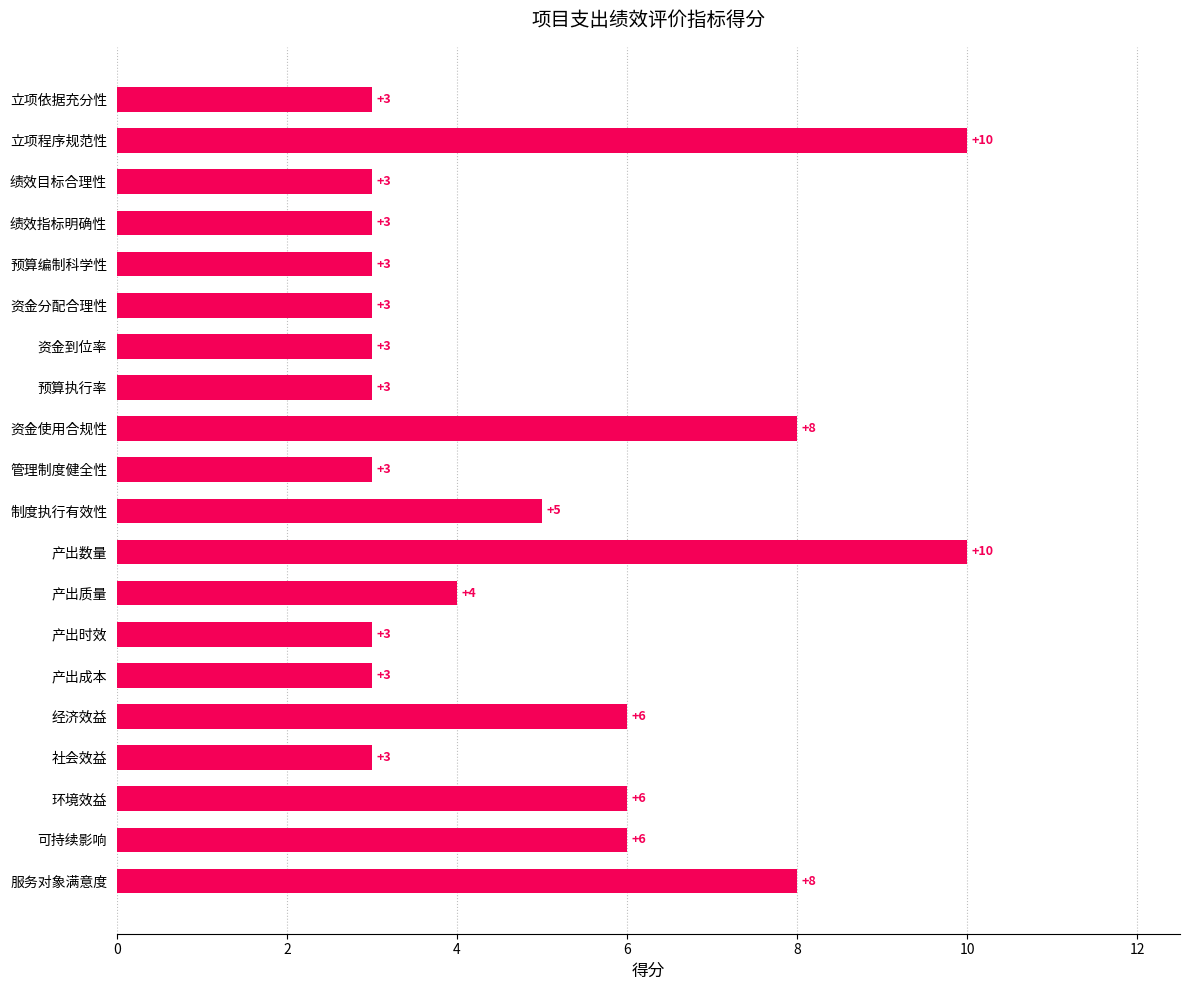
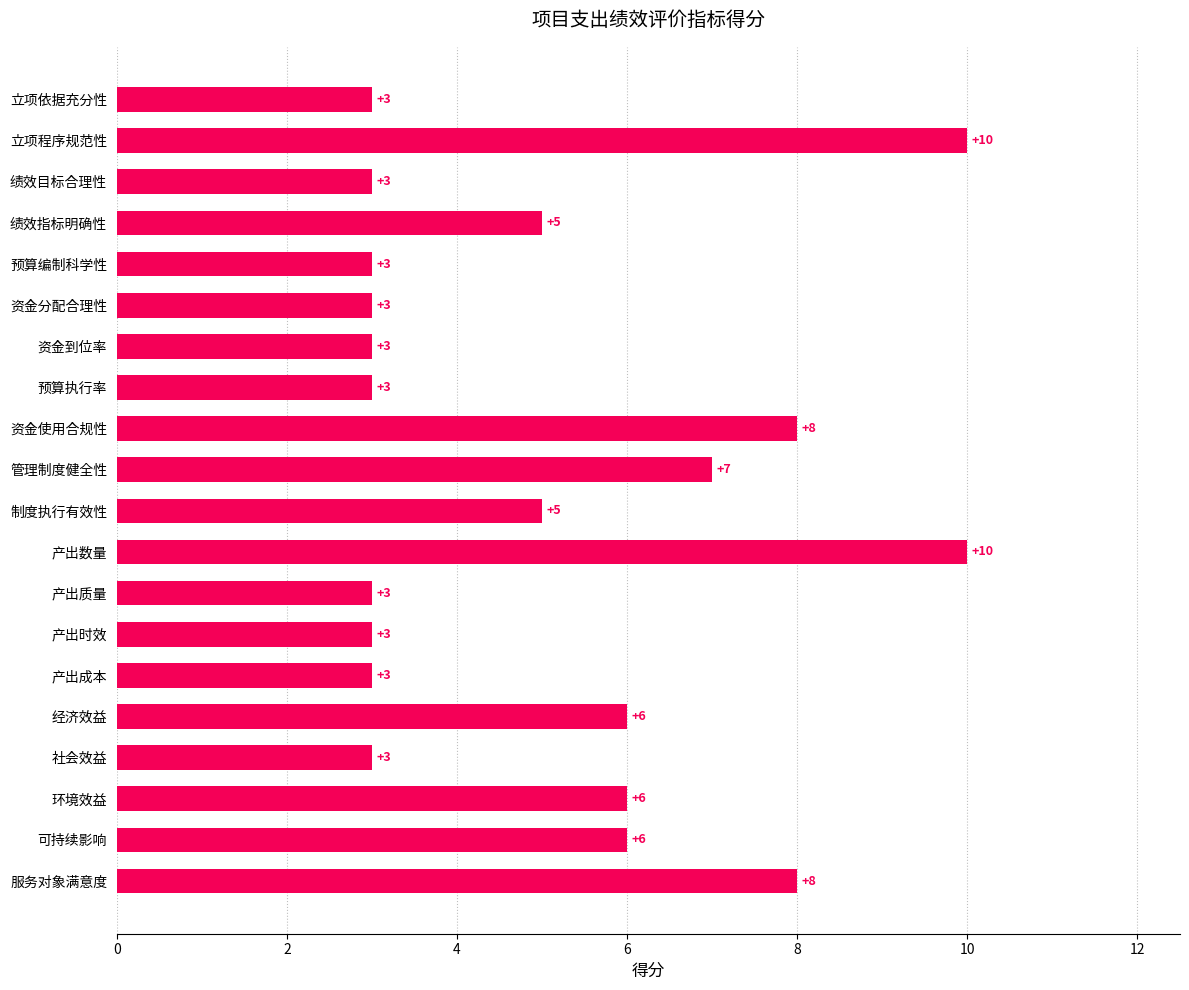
绩效指标明确性: +3 -> +5
管理制度健全性: +3 -> +7
产出质量: +4 -> +3
